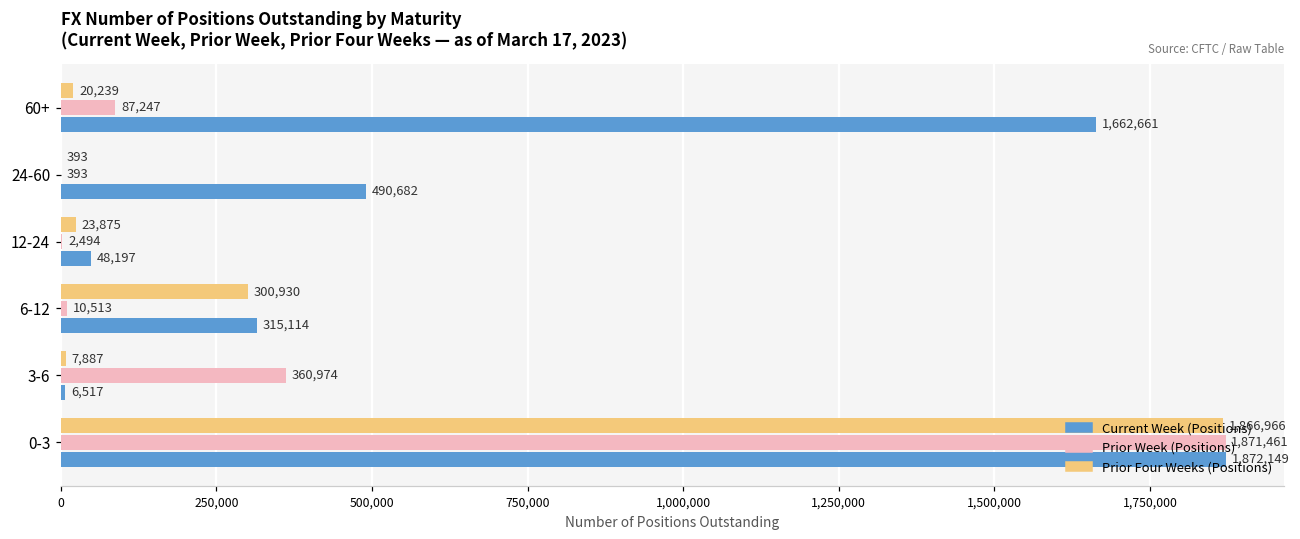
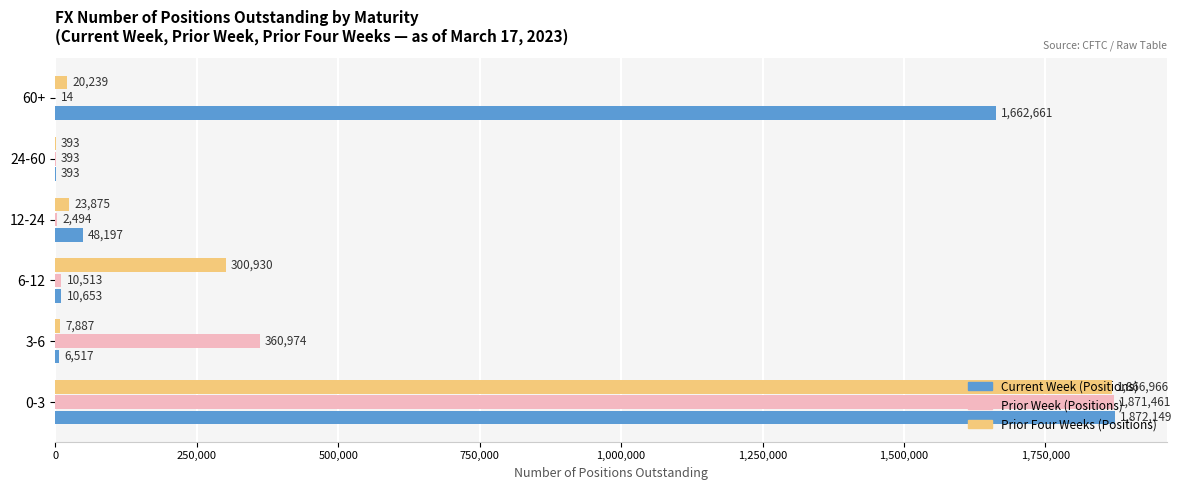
Prior Week (Positions), 60+: 87,247 -> 14
Current Week (Positions), 24-60: 490,682 -> 393
Current Week (Positions), 6-12: 315,114 -> 10,653
